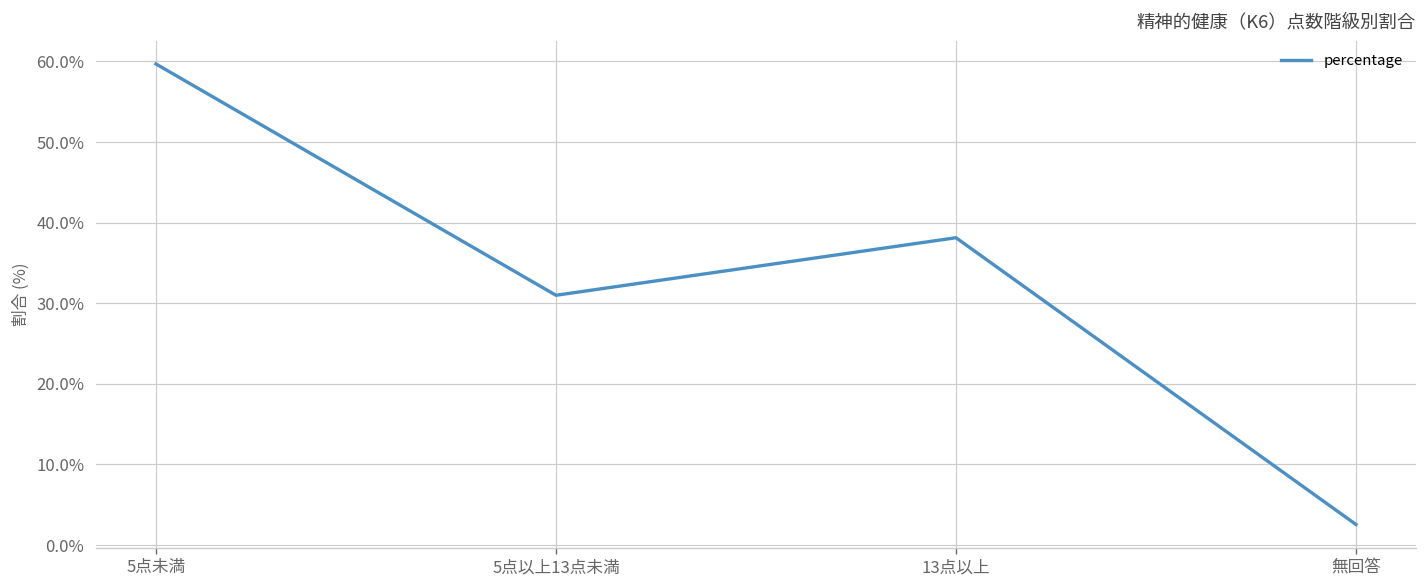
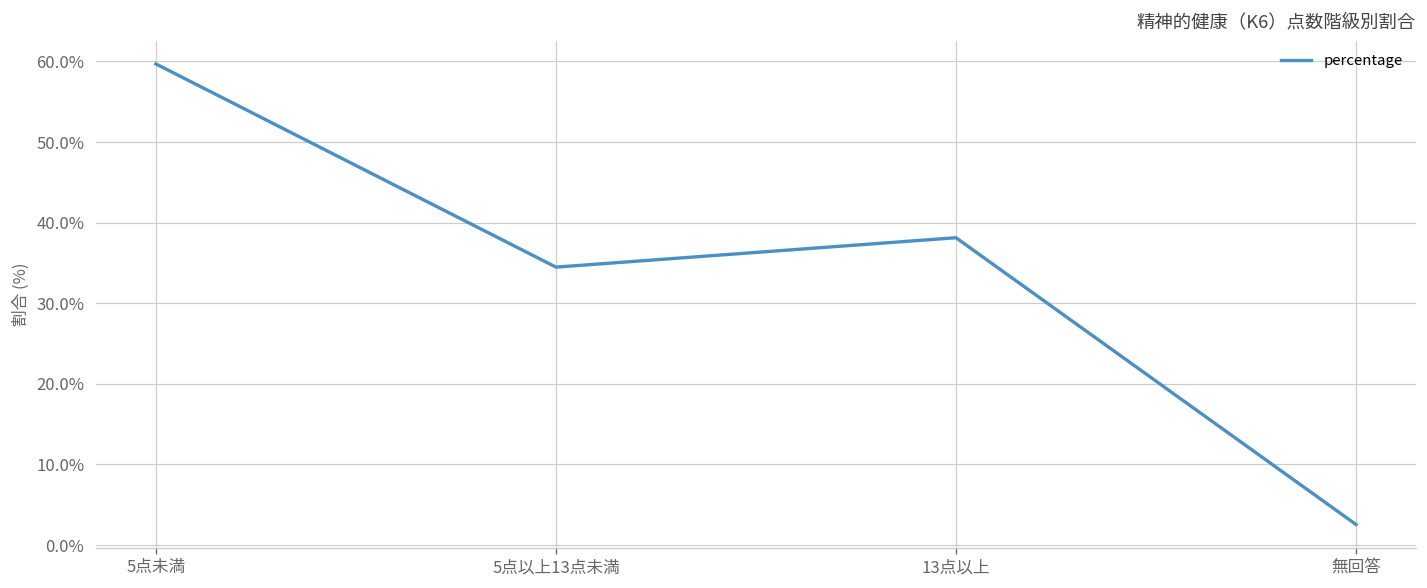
5点以上13点未満: 31% -> 34%
